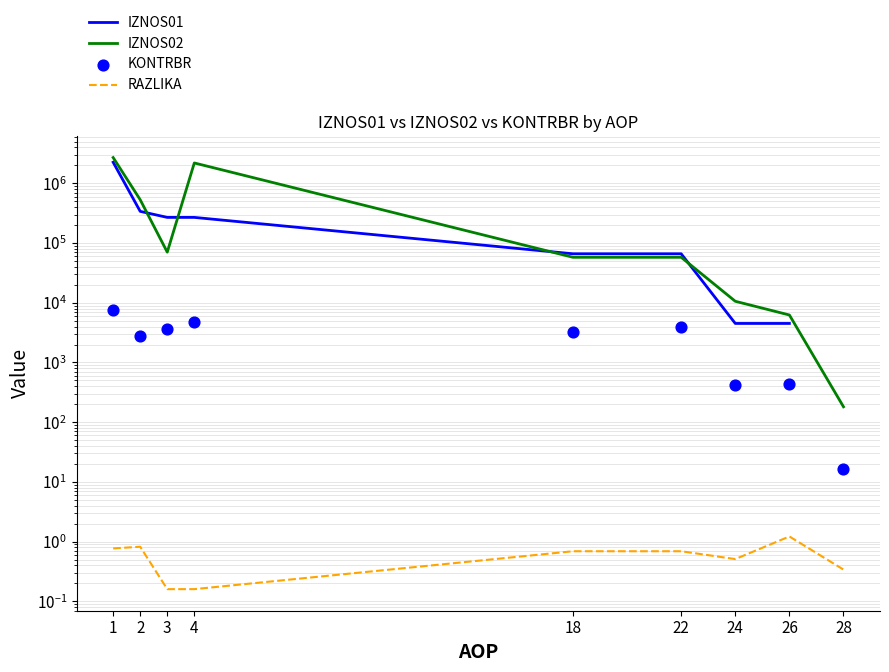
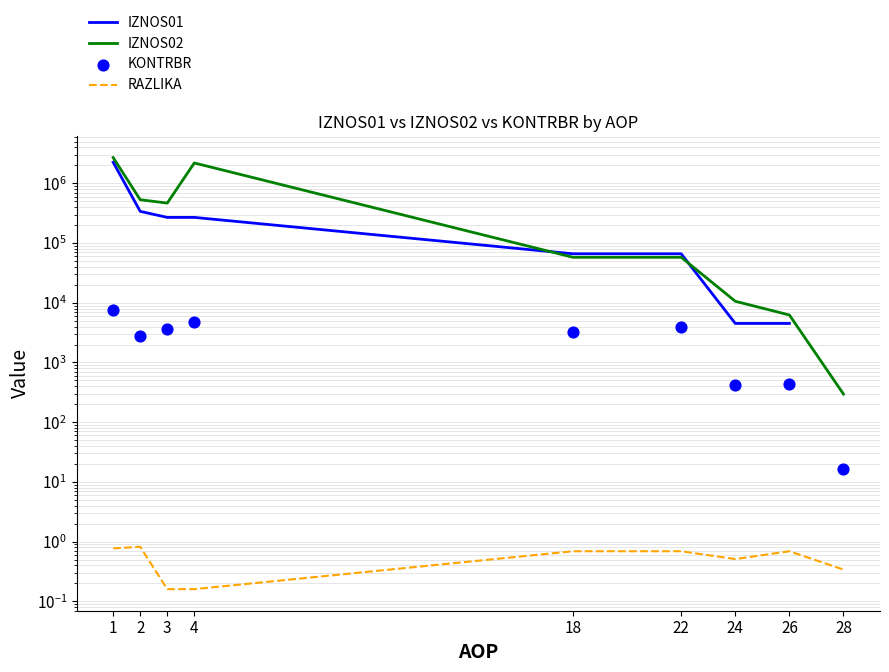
IZNOS02, 3: 70000 -> 500000
RAZLIKA, 26: 1.2 -> 0.7
IZNOS02, 28: 180 -> 300
